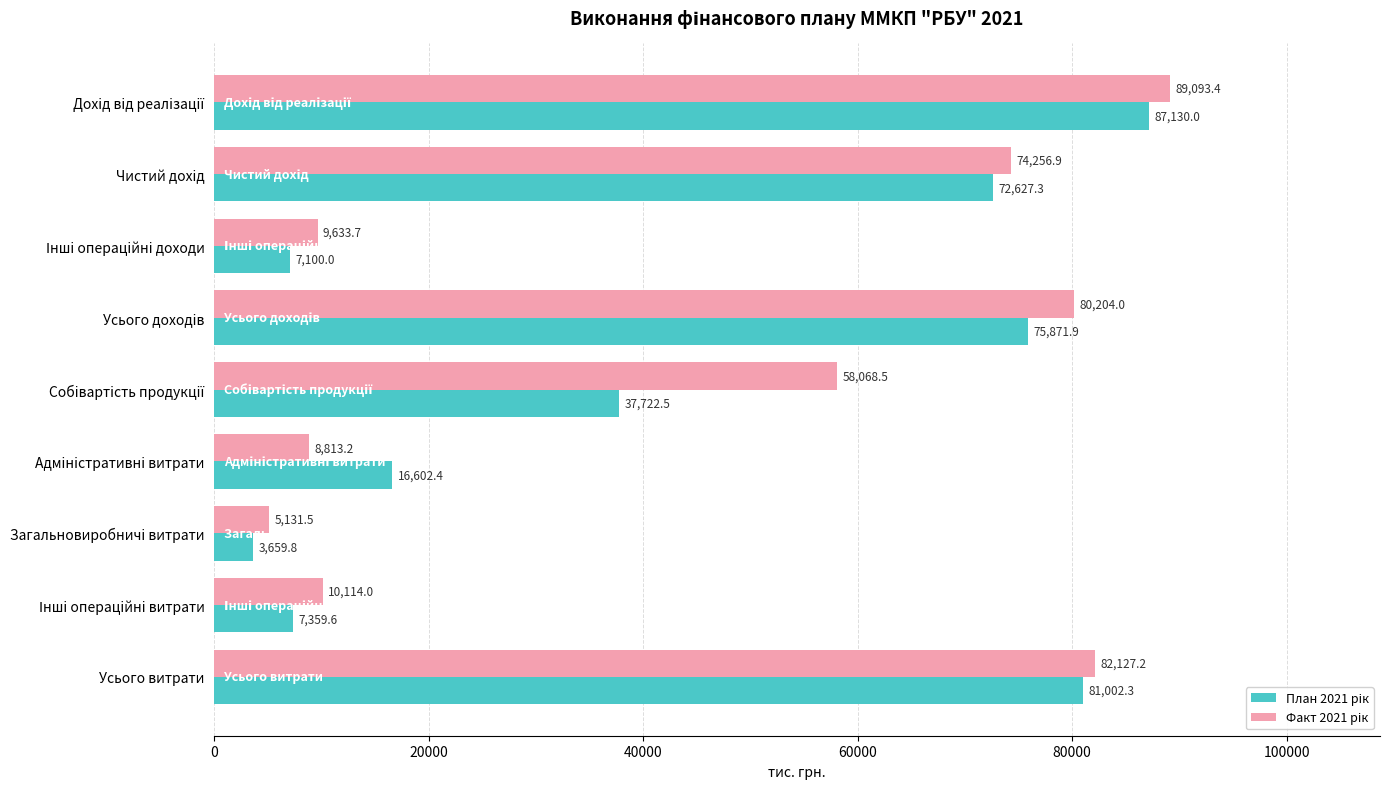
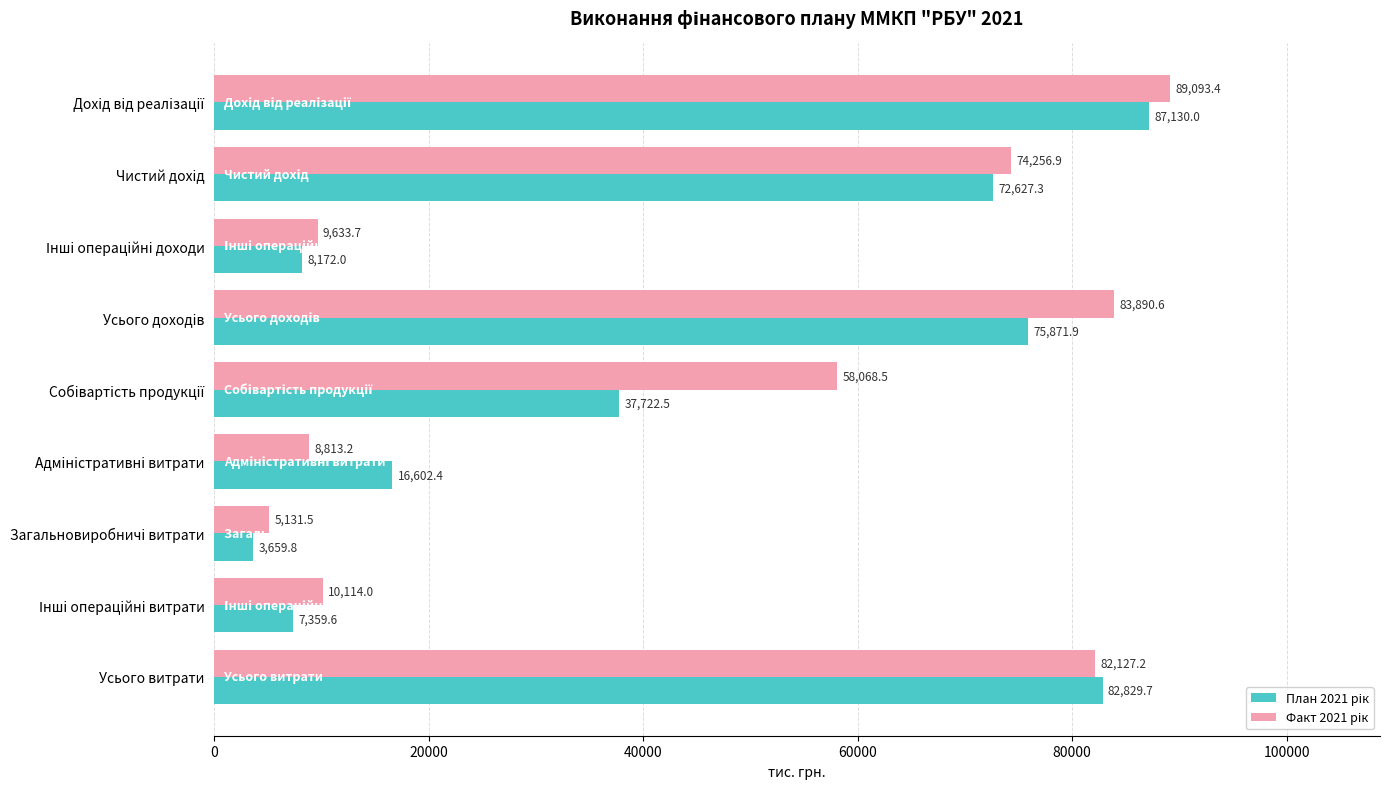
План 2021 рік, Інші операційні доходи: 7100 -> 8200
Факт 2021 рік, Усього доходів: 80,204.0 -> 83,890.6
План 2021 рік, Усього витрати: 81,002.3 -> 82,829.7
